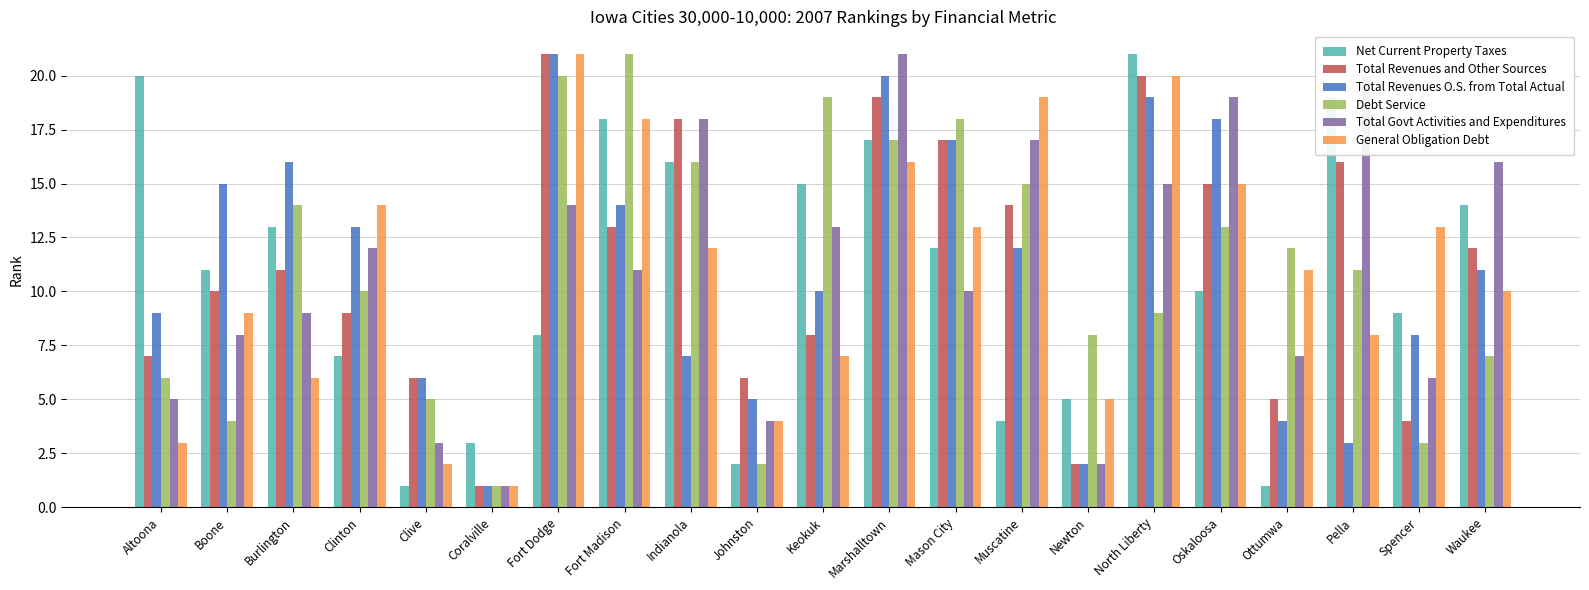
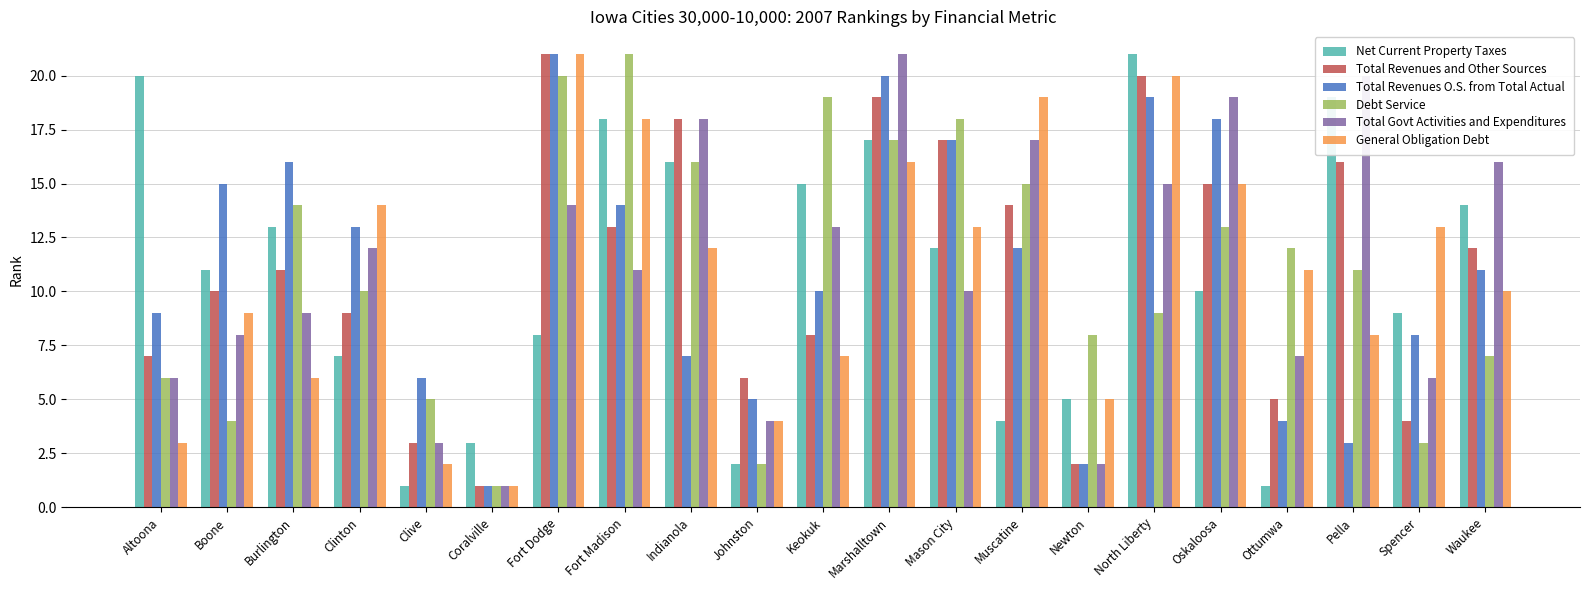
Total Govt Activities and Expenditures, Altoona: 5 -> 6
Total Revenues and Other Sources, Clive: 6 -> 3
